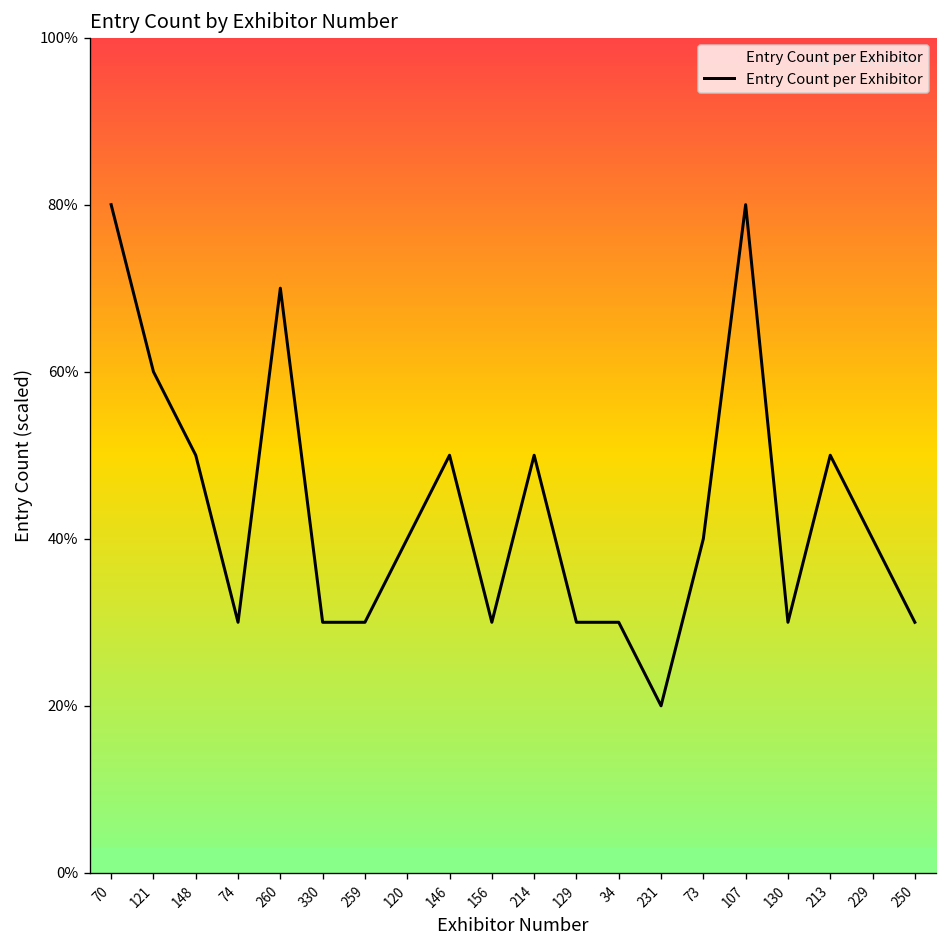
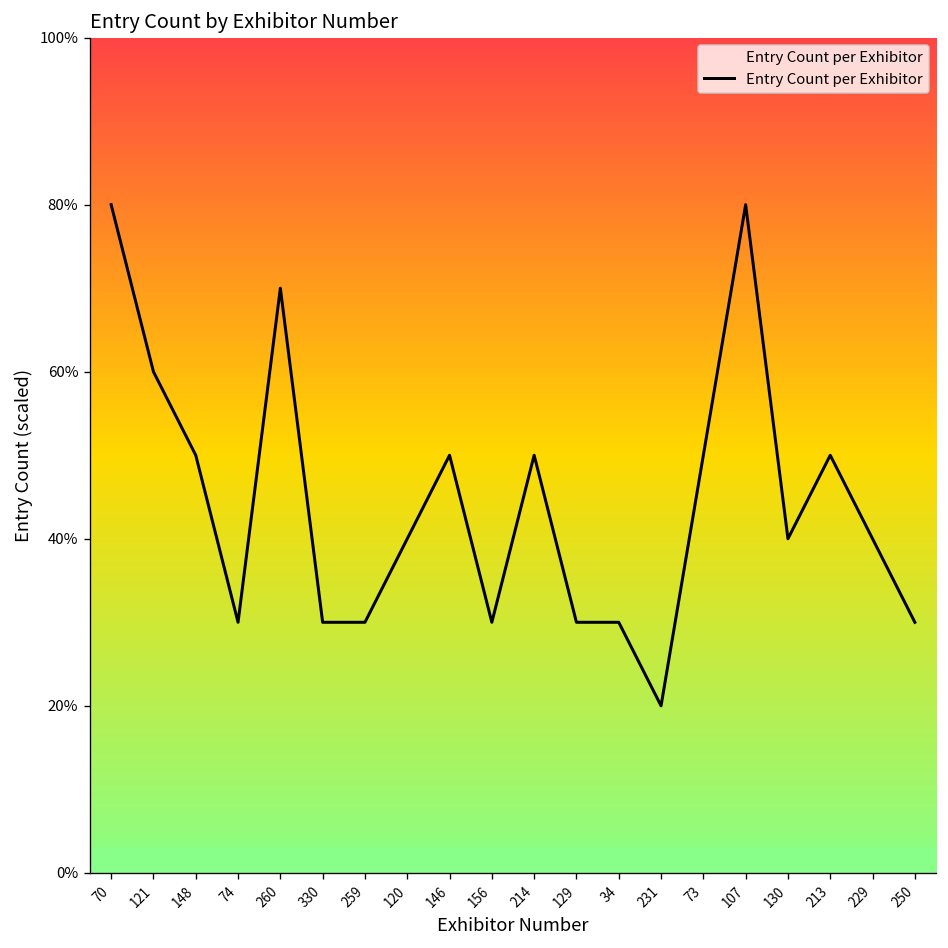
73: 40% -> 50%
130: 30% -> 40%
